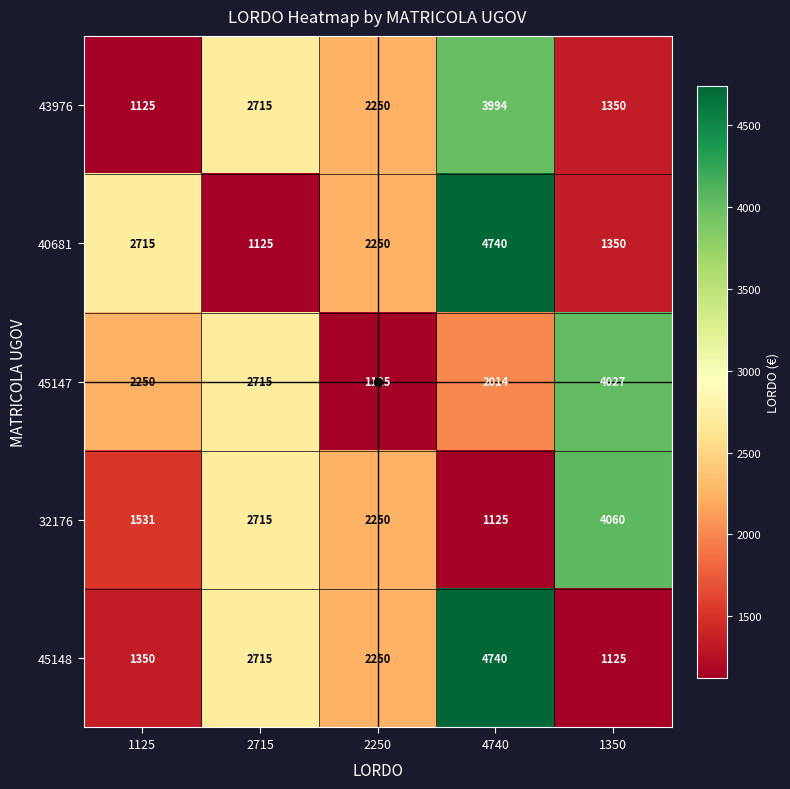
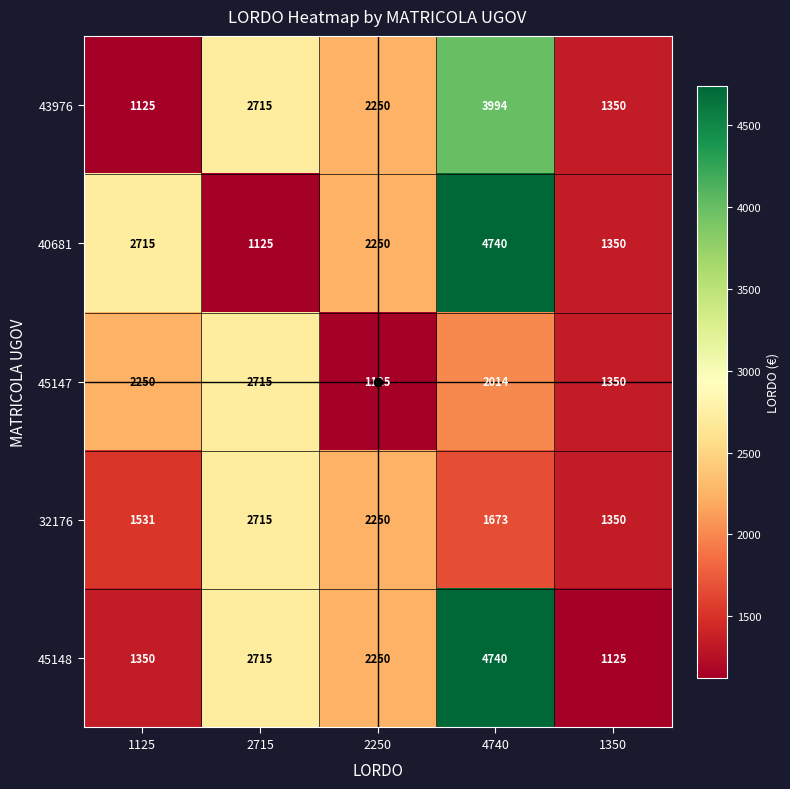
45147, 1350: 4027 -> 1350
32176, 4740: 1125 -> 1673
32176, 1350: 4060 -> 1350
